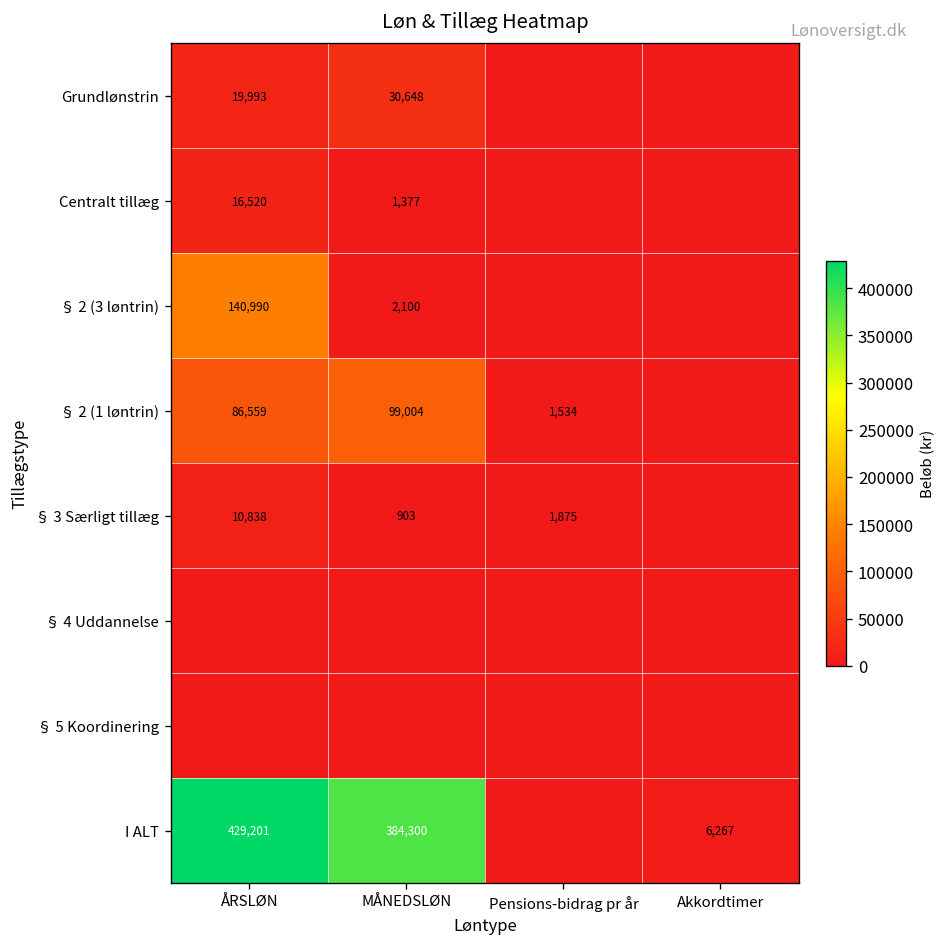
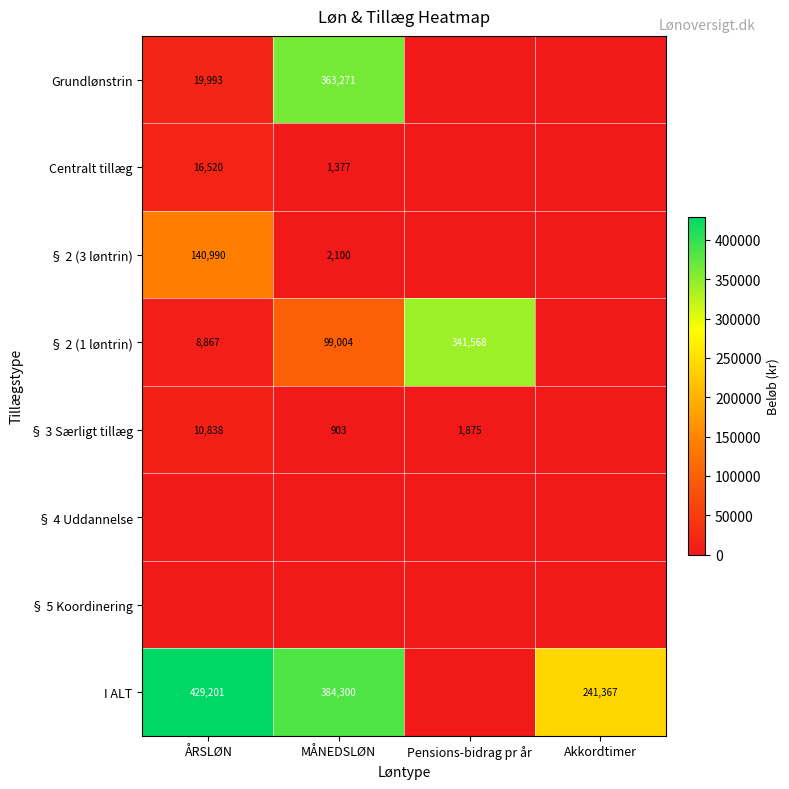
Grundlønstrin, MÅNEDSLØN: 30,648 -> 363,271
§ 2 (1 løntrin), ÅRSLØN: 86,559 -> 8,867
§ 2 (1 løntrin), Pensions-bidrag pr år: 1,534 -> 341,568
I ALT, Akkordtimer: 6,267 -> 241,367
